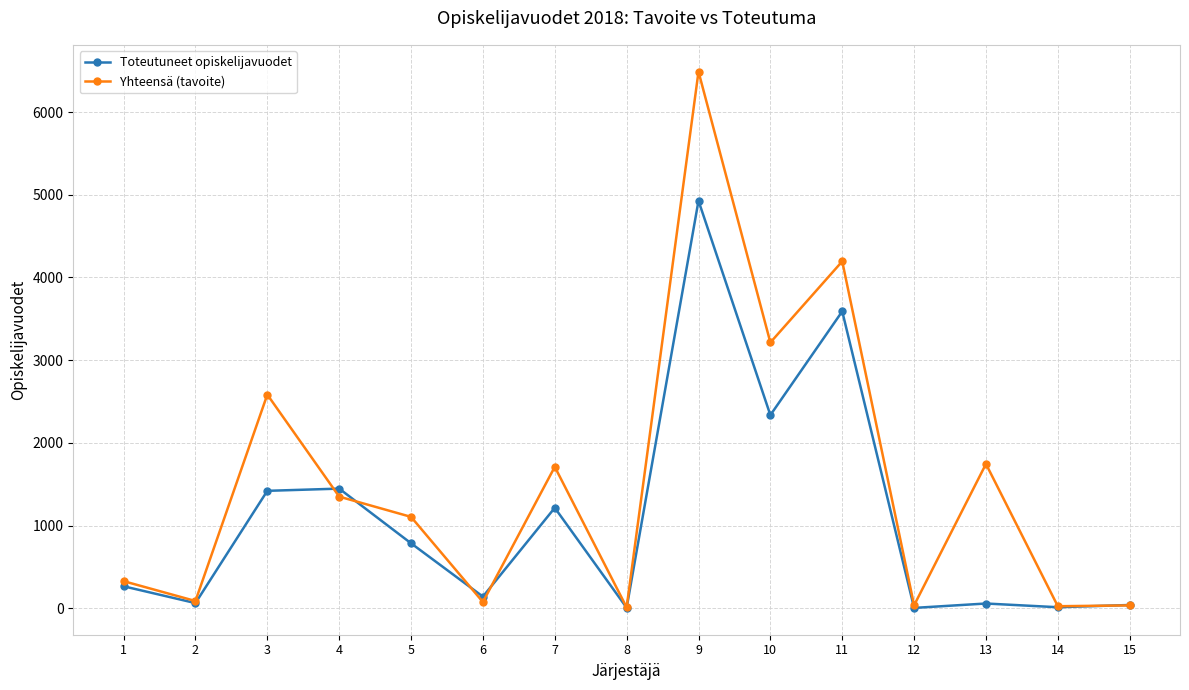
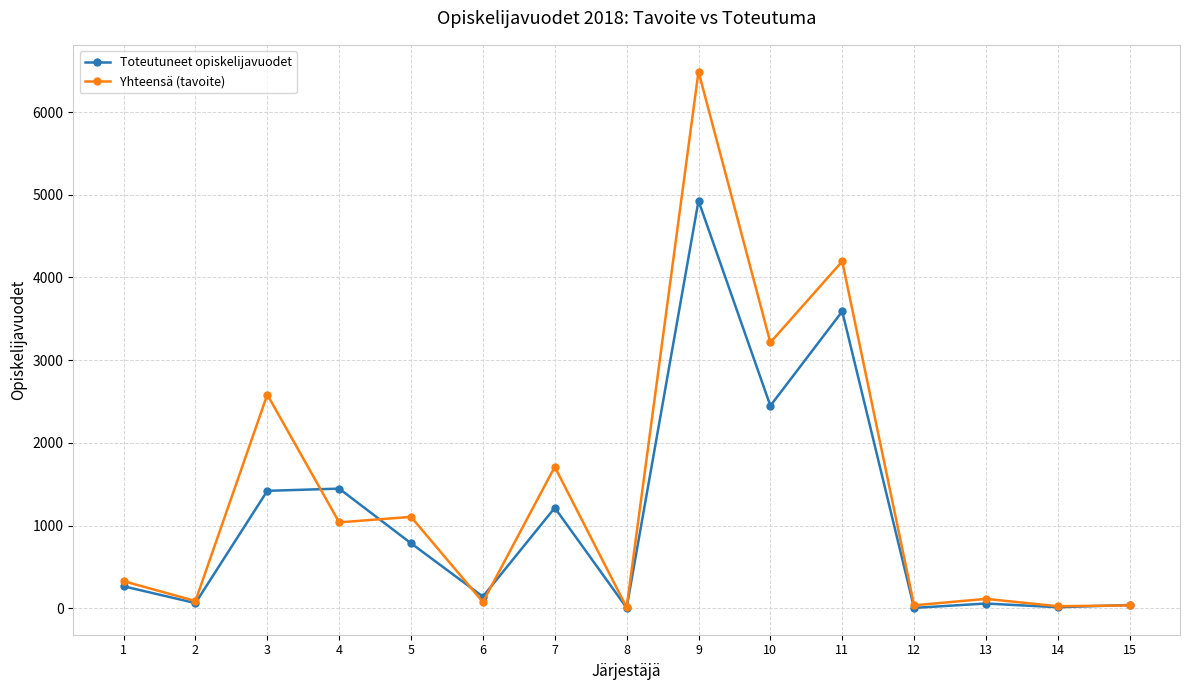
Yhteensä (tavoite), 4: 1400 -> 1000
Toteutuneet opiskelijavuodet, 10: 2300 -> 2400
Yhteensä (tavoite), 13: 1700 -> 100
